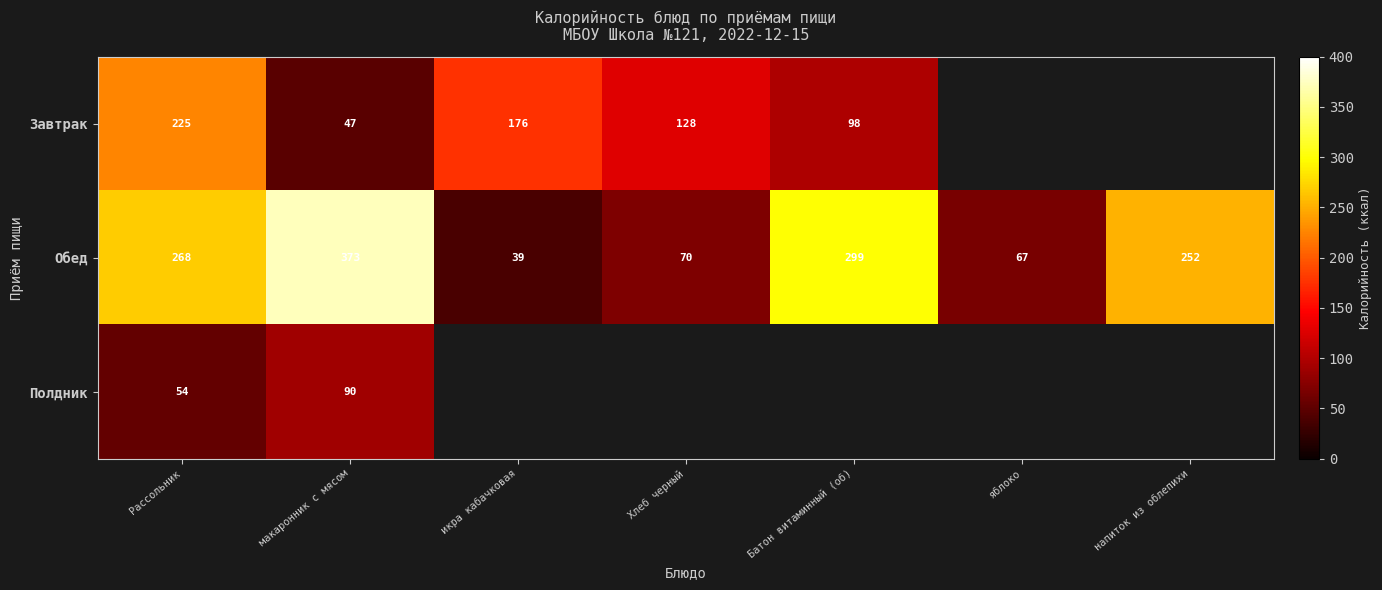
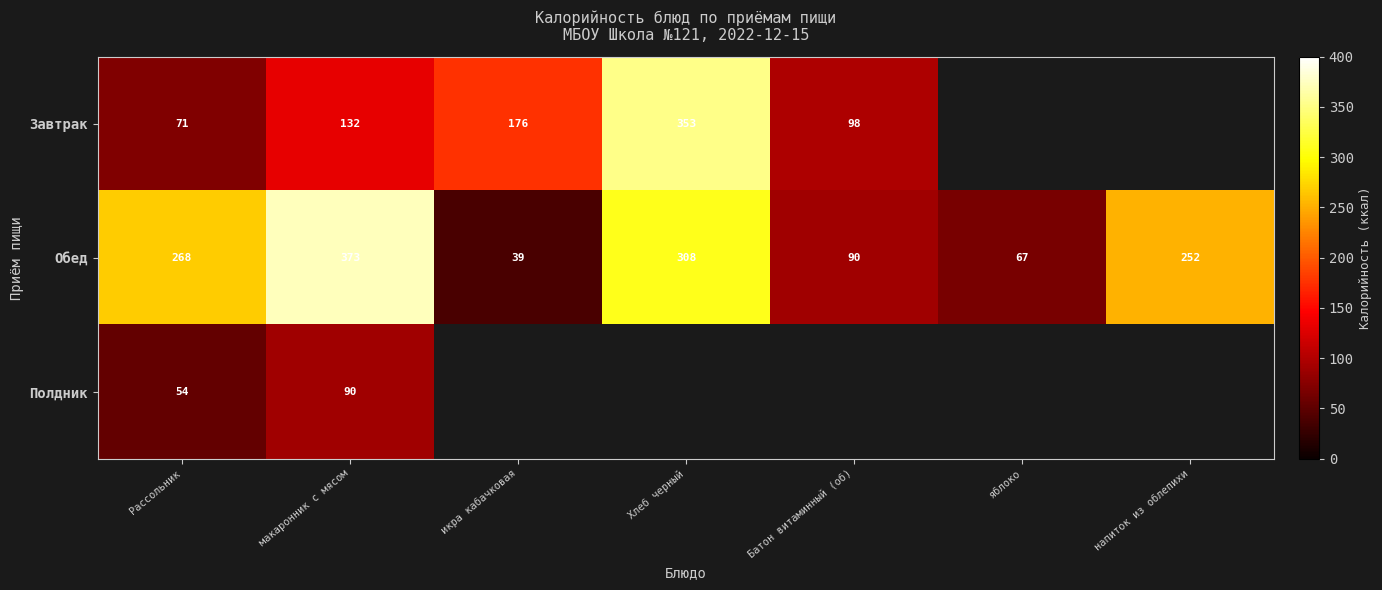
Завтрак, Рассольник: 225 -> 71
Завтрак, макаронник с мясом: 47 -> 132
Завтрак, Хлеб черный: 128 -> 353
Обед, Хлеб черный: 70 -> 308
Обед, Батон витаминный (об): 299 -> 90
